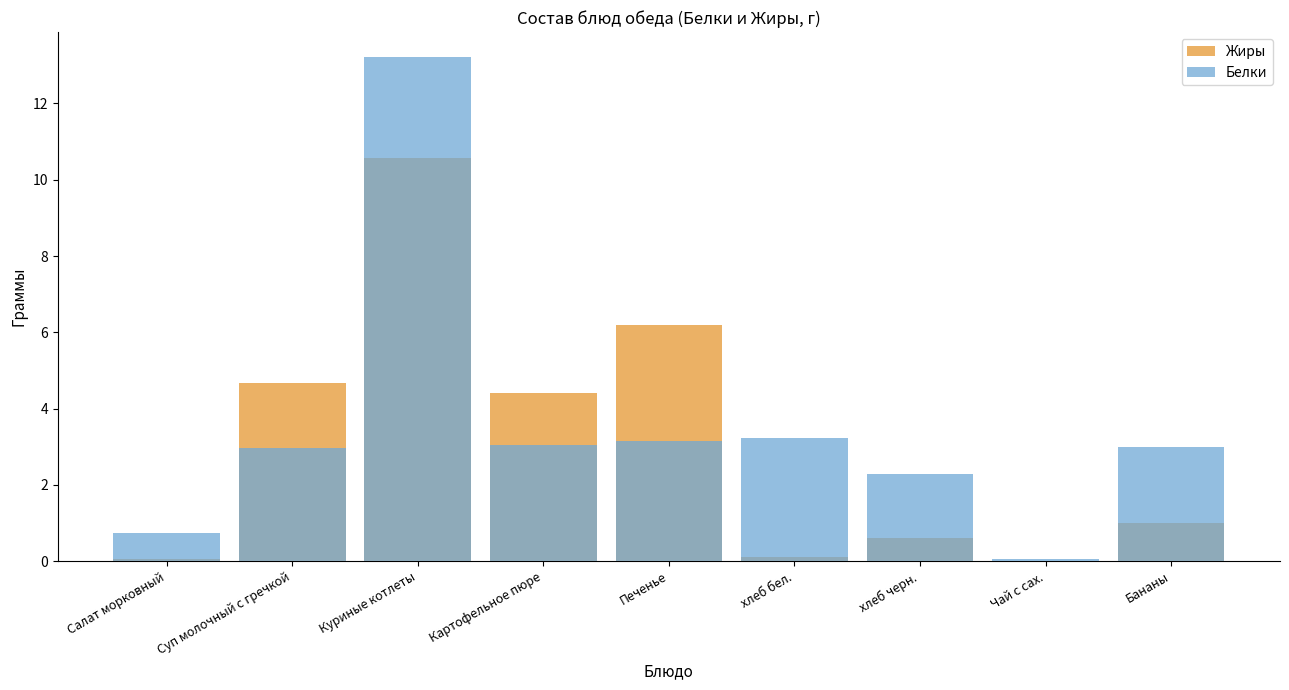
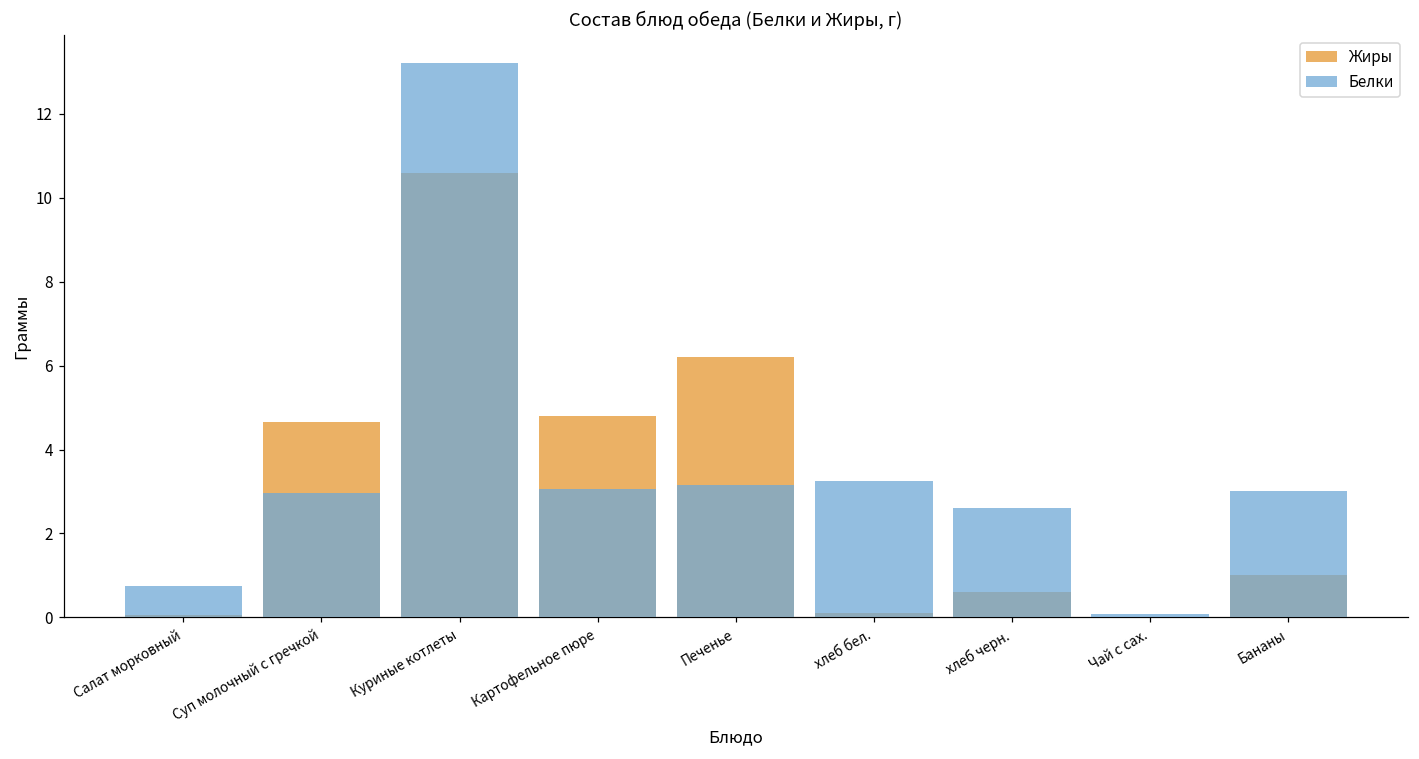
Жиры, Картофельное пюре: 4.4 -> 4.8
Белки, хлеб черн.: 2.3 -> 2.6
